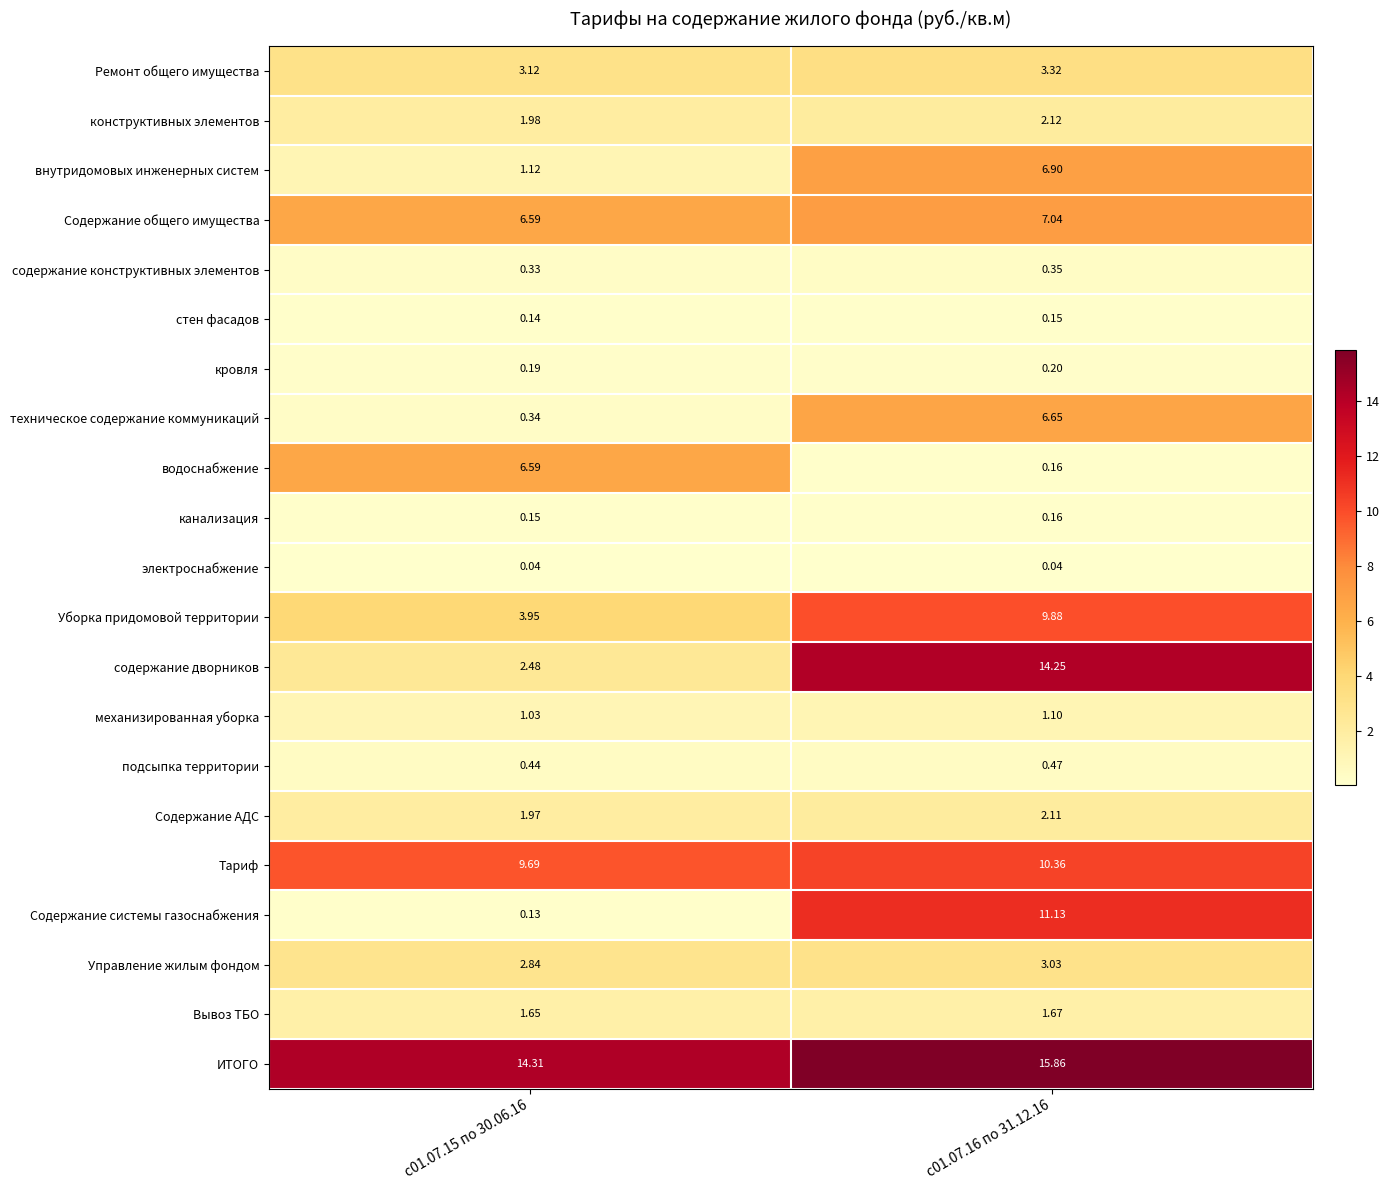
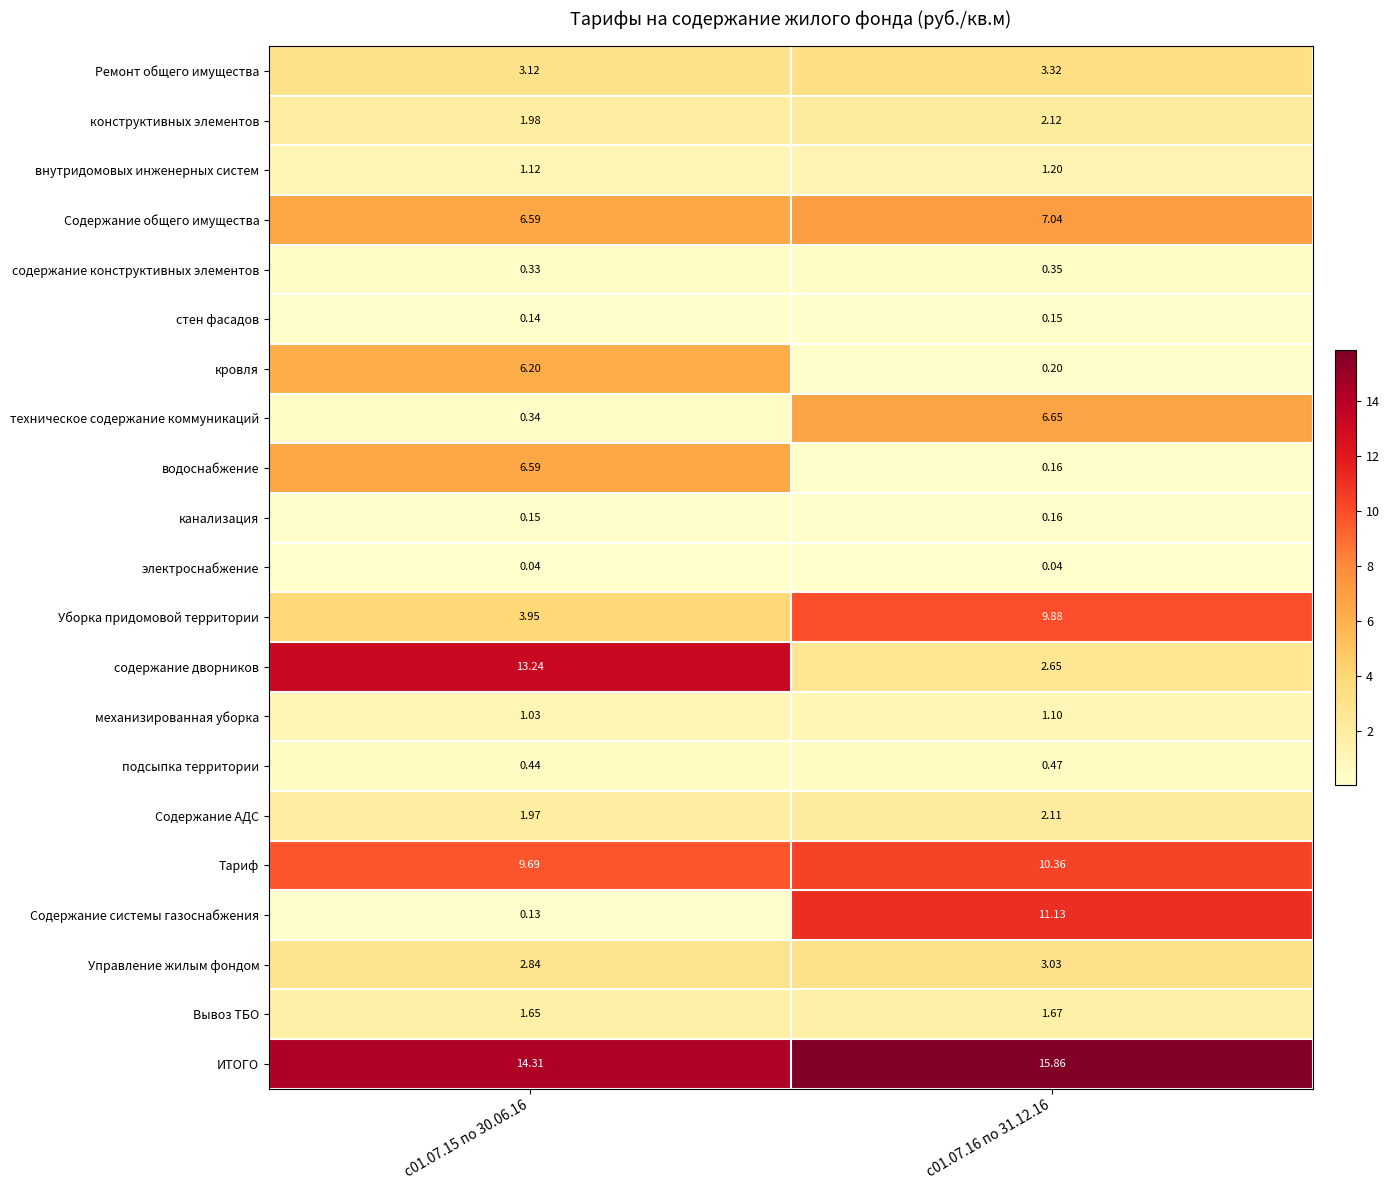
внутридомовых инженерных систем, с01.07.16 по 31.12.16: 6.90 -> 1.20
кровля, с01.07.15 по 30.06.16: 0.19 -> 6.20
содержание дворников, с01.07.15 по 30.06.16: 2.48 -> 13.24
содержание дворников, с01.07.16 по 31.12.16: 14.25 -> 2.65
